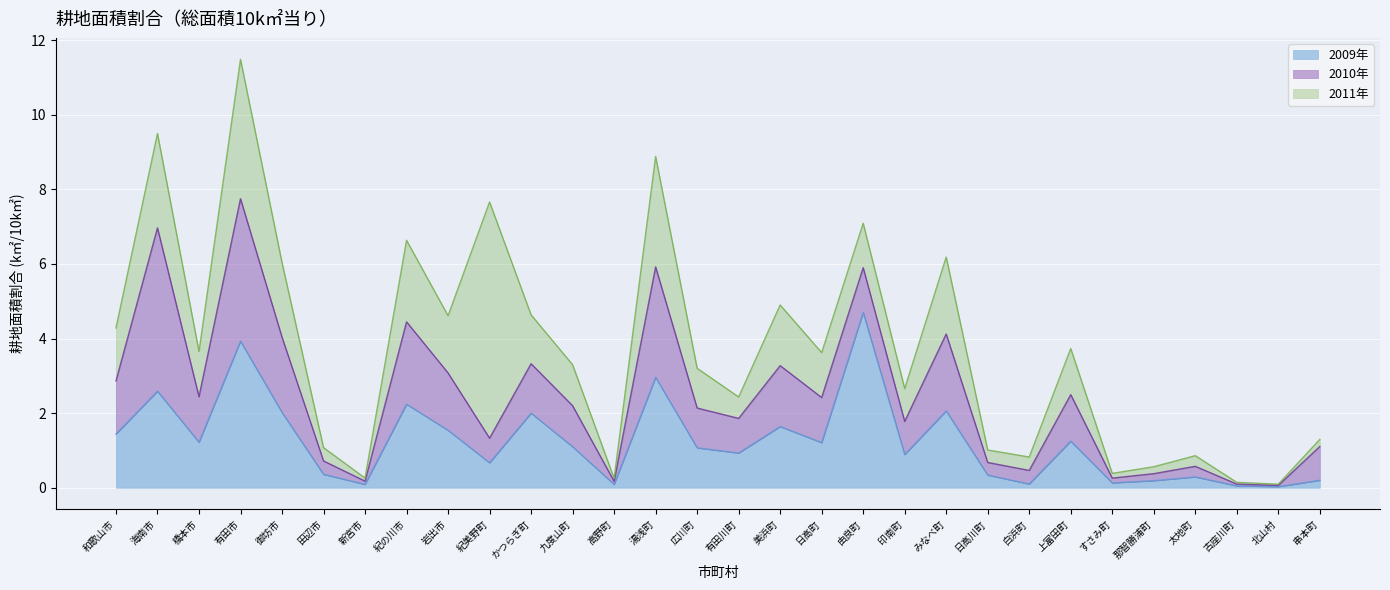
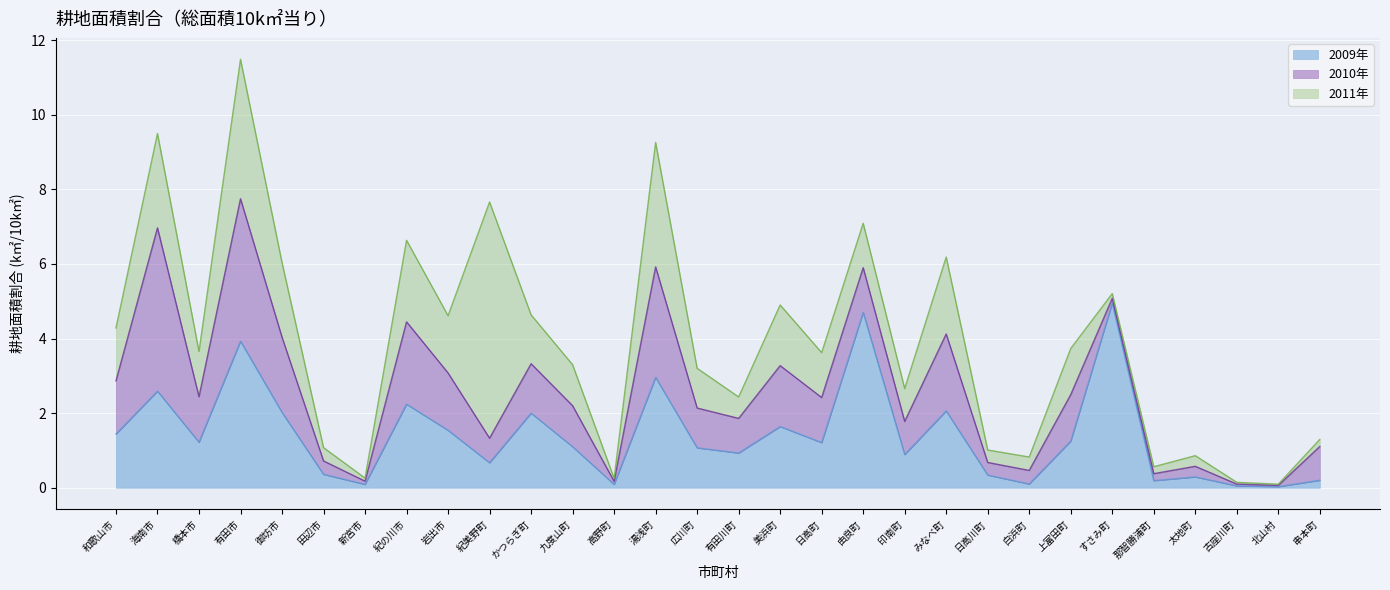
2011年, 湯浅町: 3.0 -> 3.3
2009年, すさみ町: 0.1 -> 5.0
